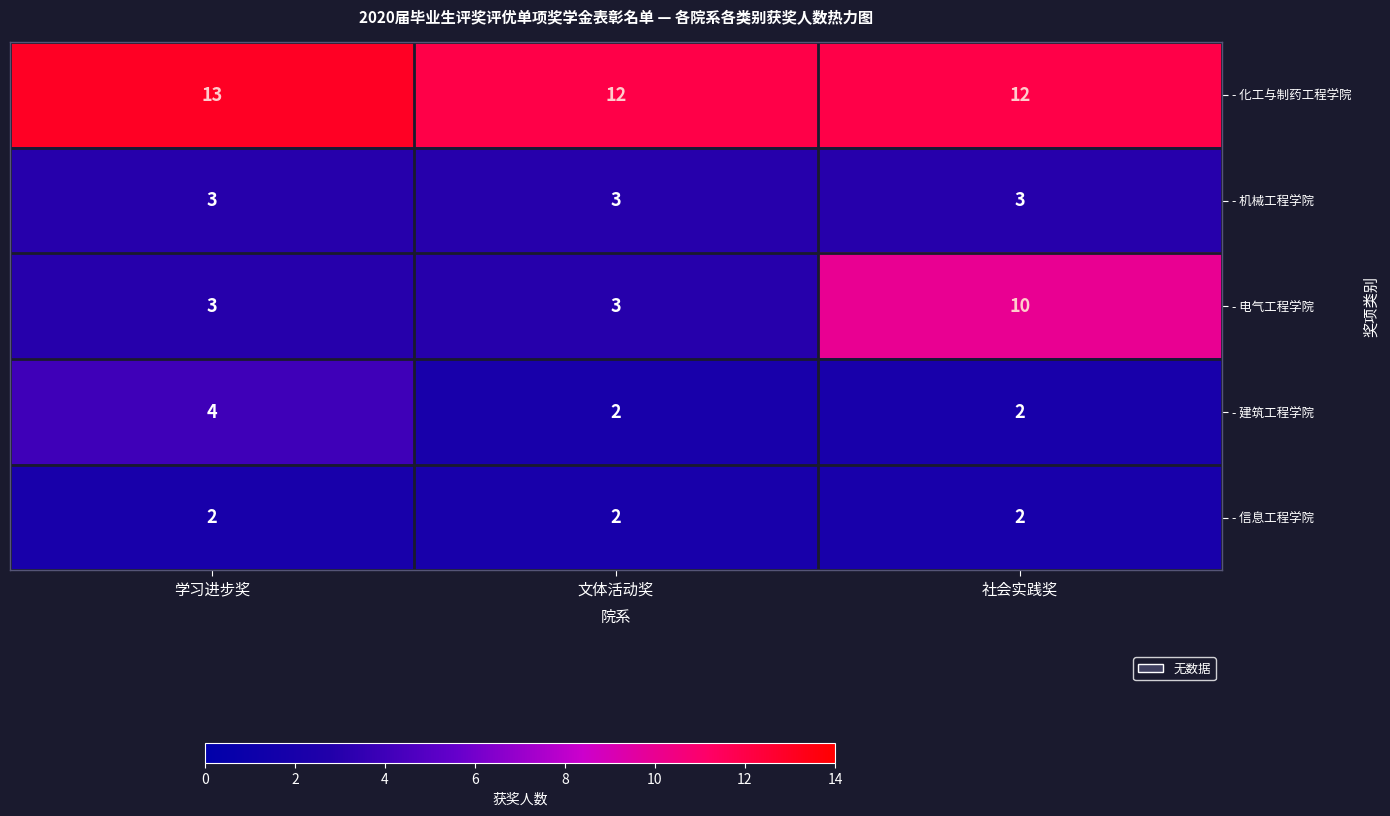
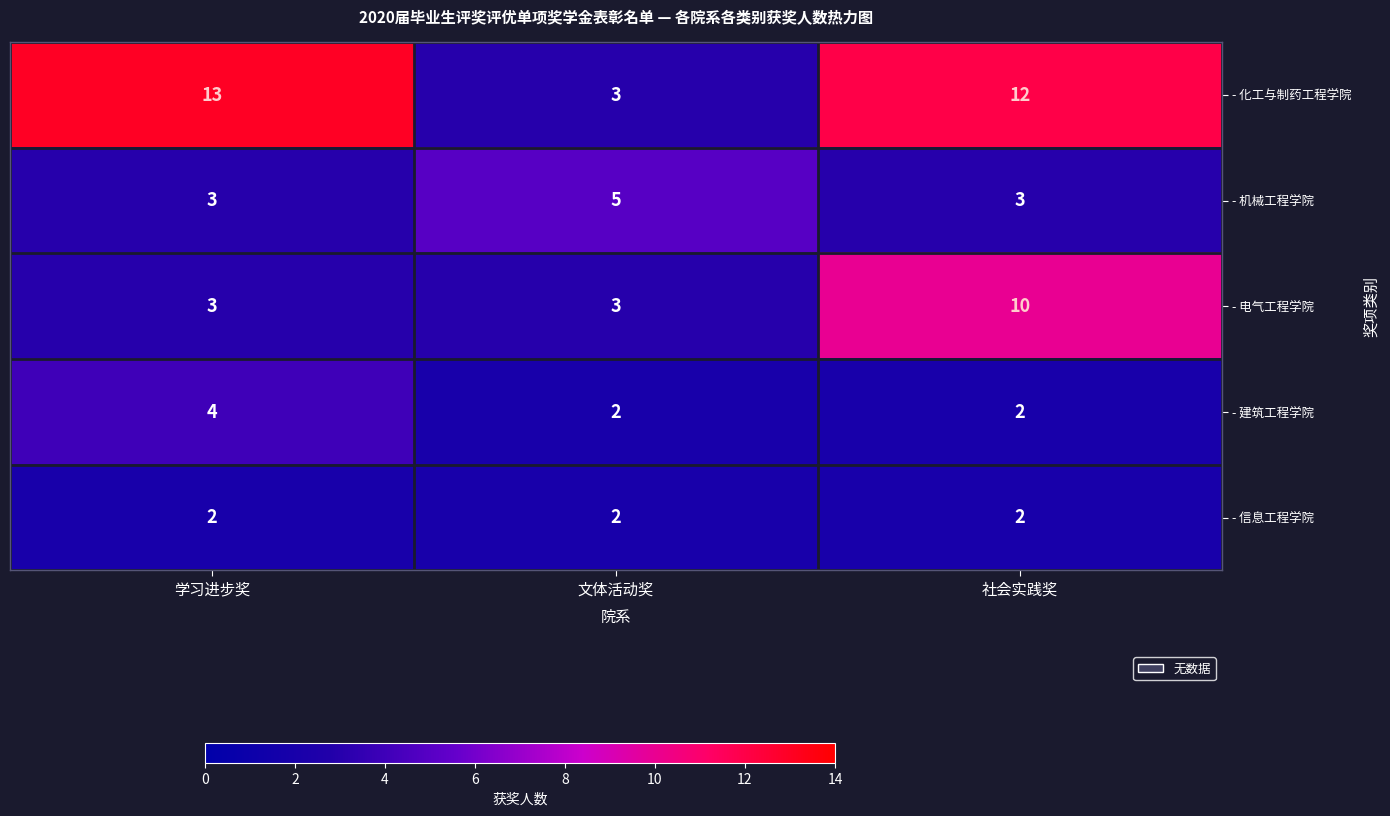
- 化工与制药工程学院, 文体活动奖: 12 -> 3
- 机械工程学院, 文体活动奖: 3 -> 5
